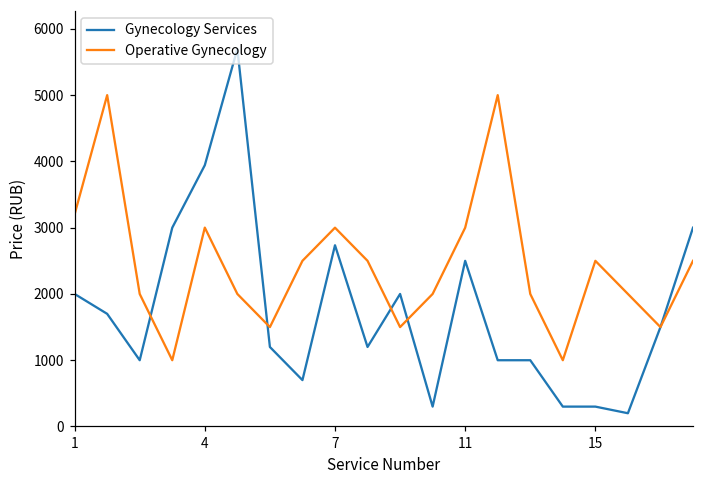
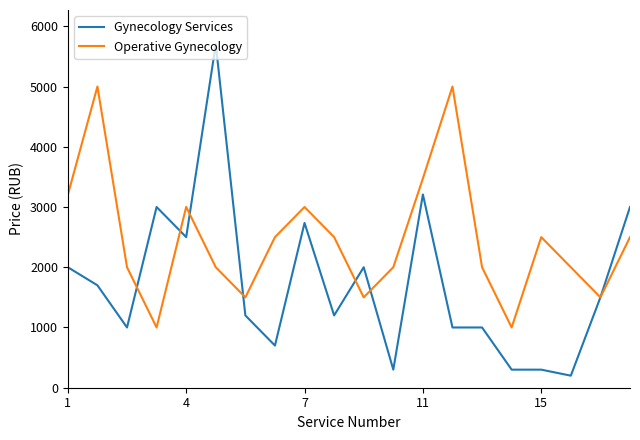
Gynecology Services, 4: 3900 -> 2500
Gynecology Services, 11: 2500 -> 3200
Operative Gynecology, 11: 3000 -> 3500
